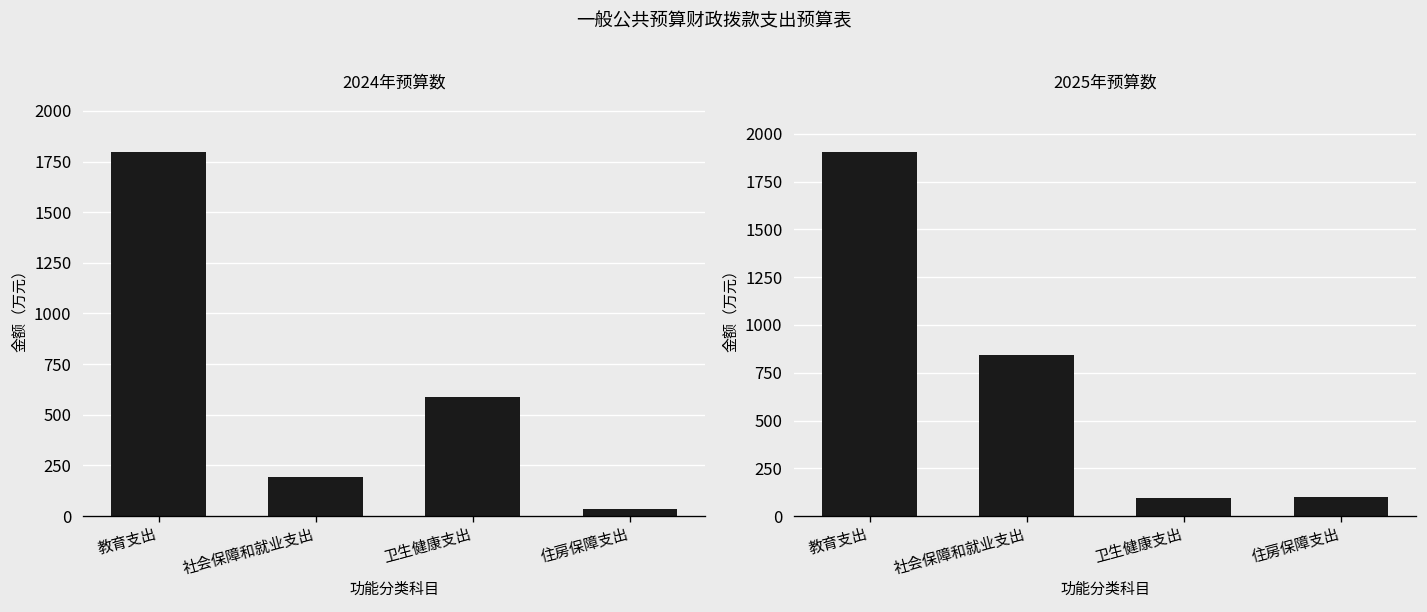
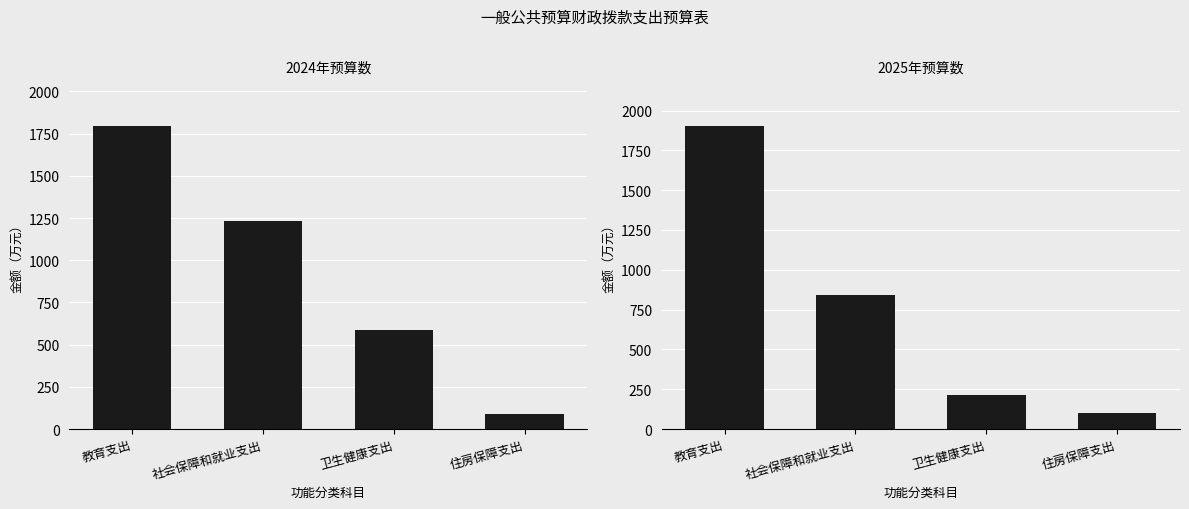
2024年预算数, 社会保障和就业支出: 190 -> 1230
2024年预算数, 住房保障支出: 30 -> 90
2025年预算数, 卫生健康支出: 100 -> 210
